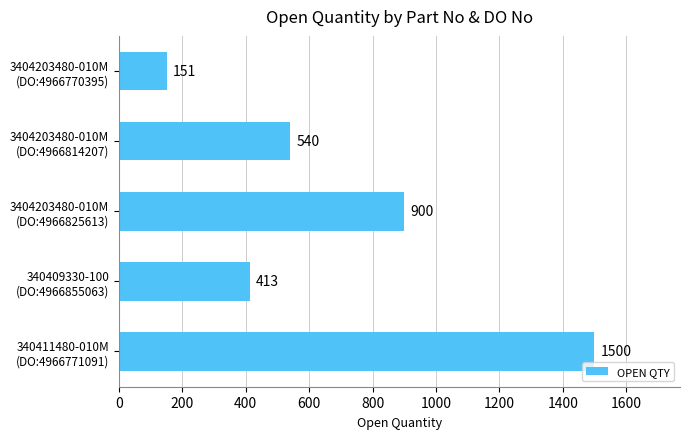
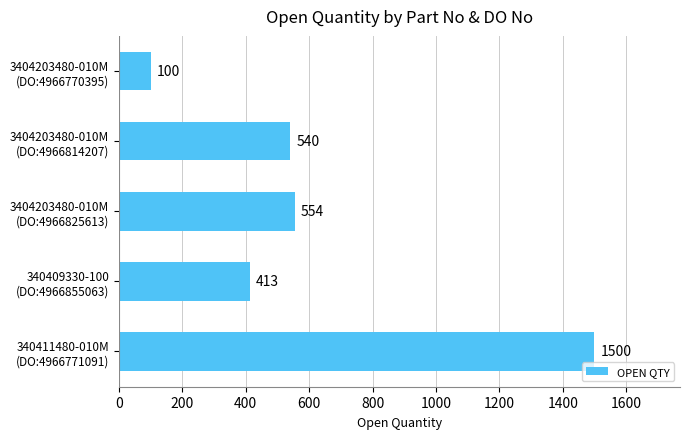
3404203480-010M (DO:4966770395): 151 -> 100
3404203480-010M (DO:4966825613): 900 -> 554
